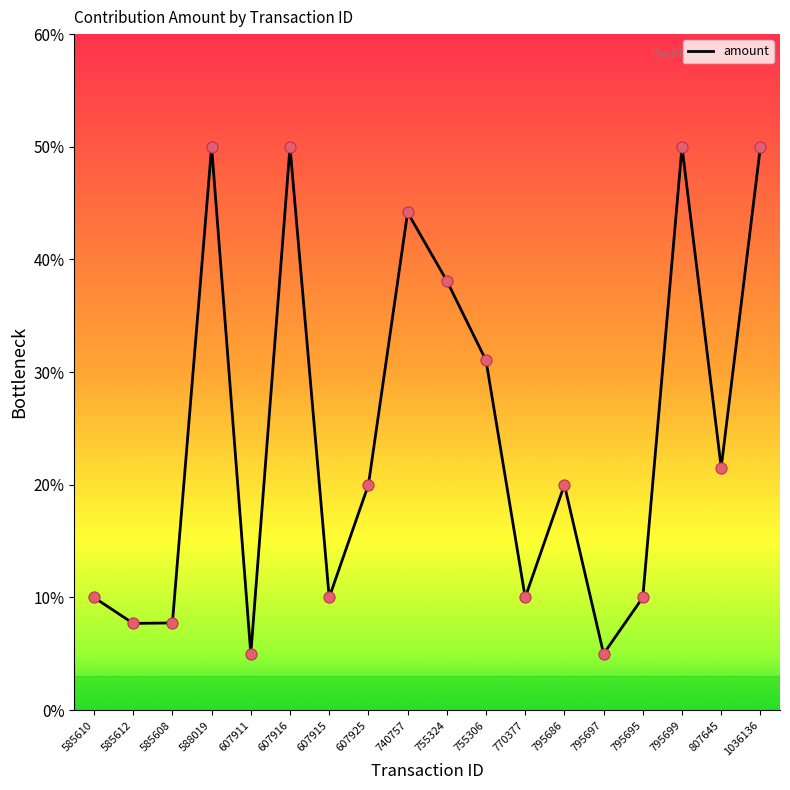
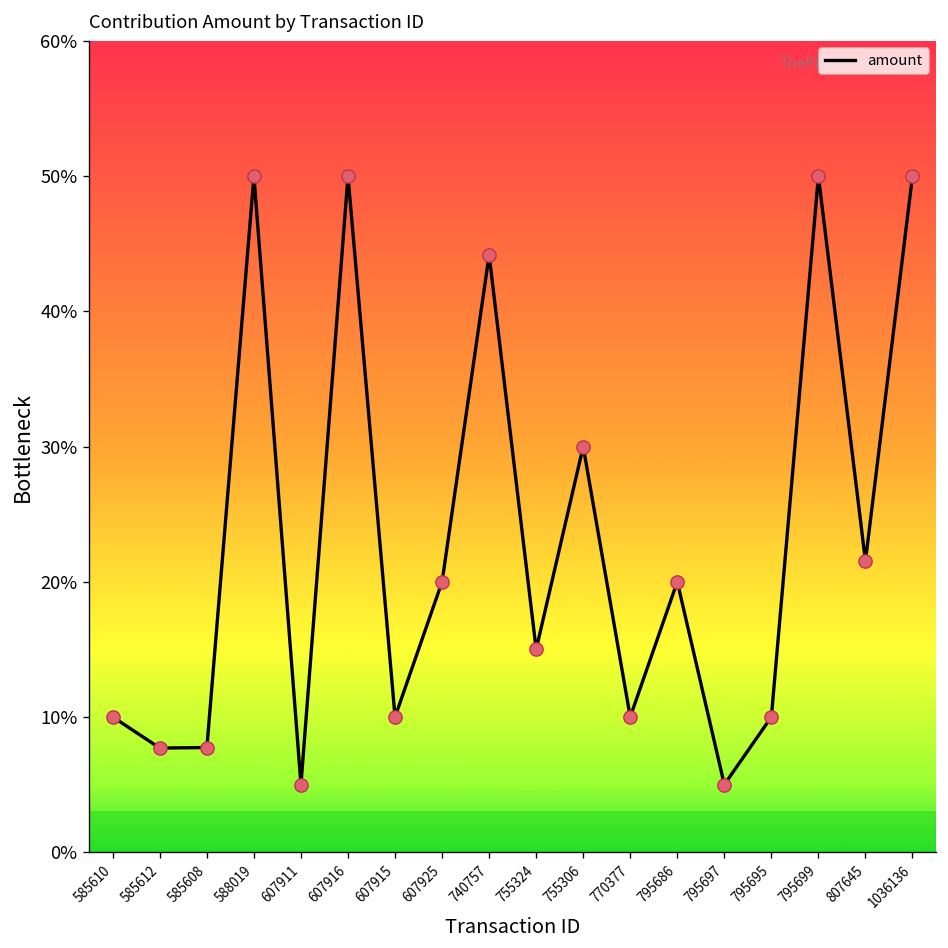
755324: 38.1% -> 15.0%
755306: 31.0% -> 30.0%
